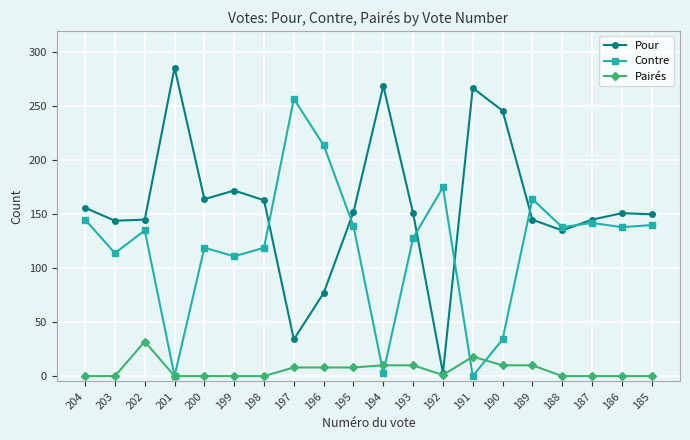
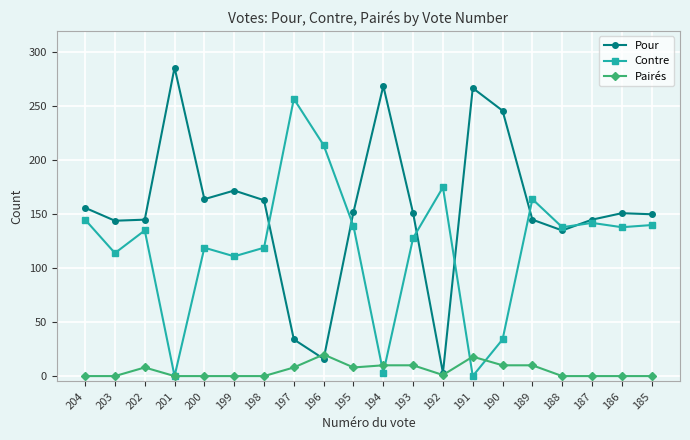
Pairés, 202: 32 -> 8
Pour, 196: 77 -> 16
Pairés, 196: 8 -> 20
